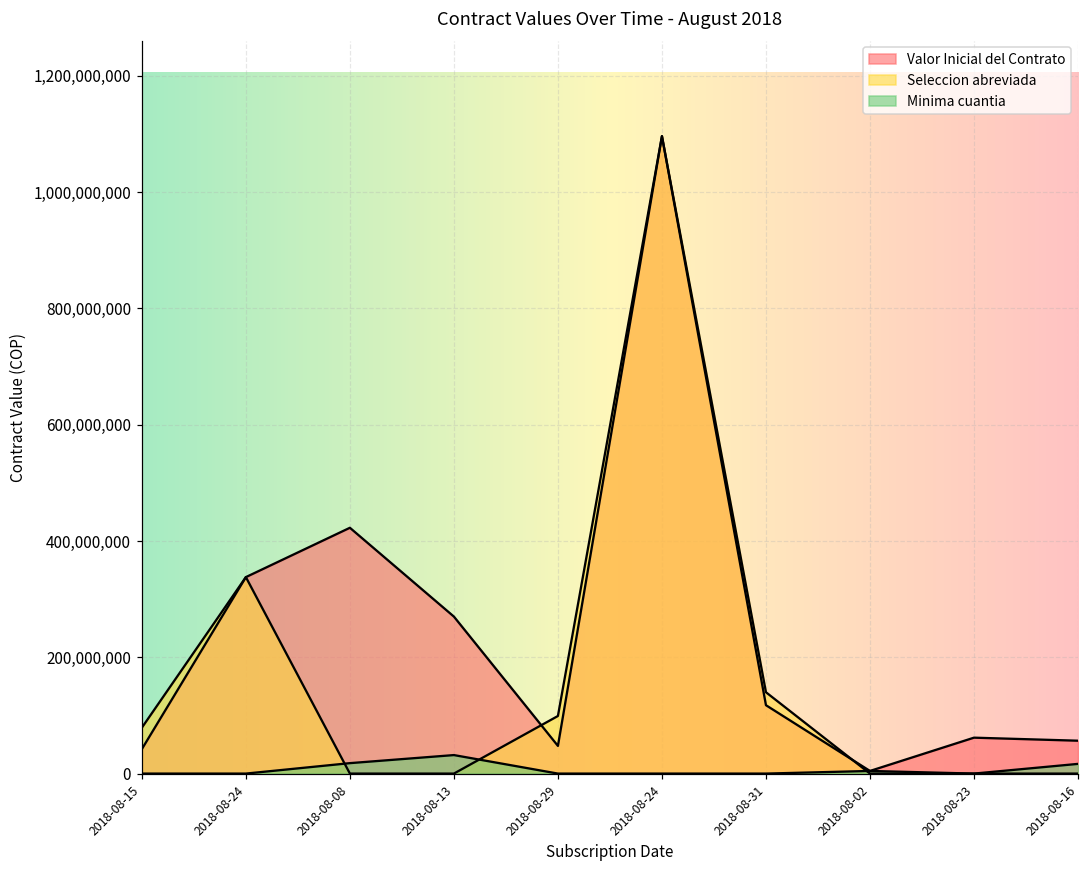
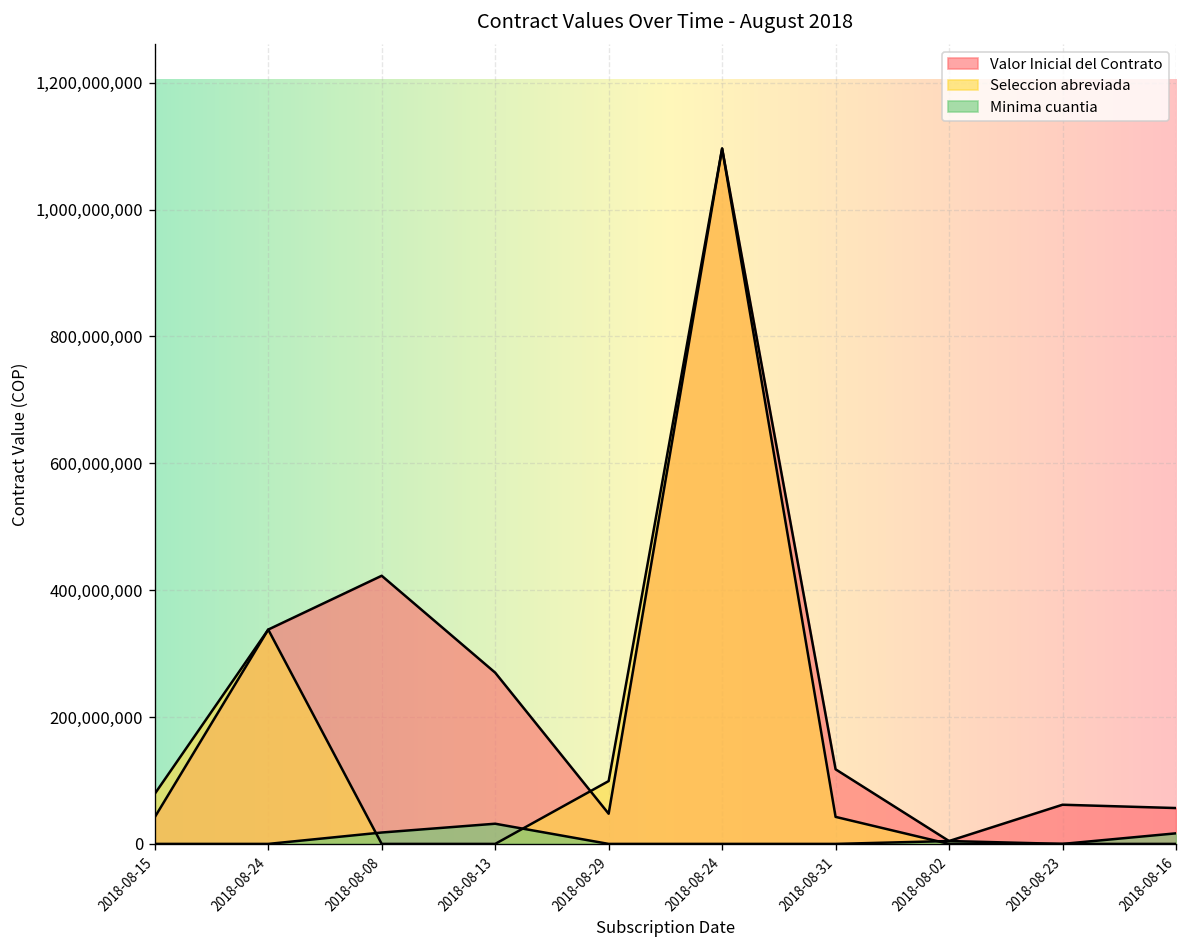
Seleccion abreviada, 2018-08-31: 140,000,000 -> 40,000,000
